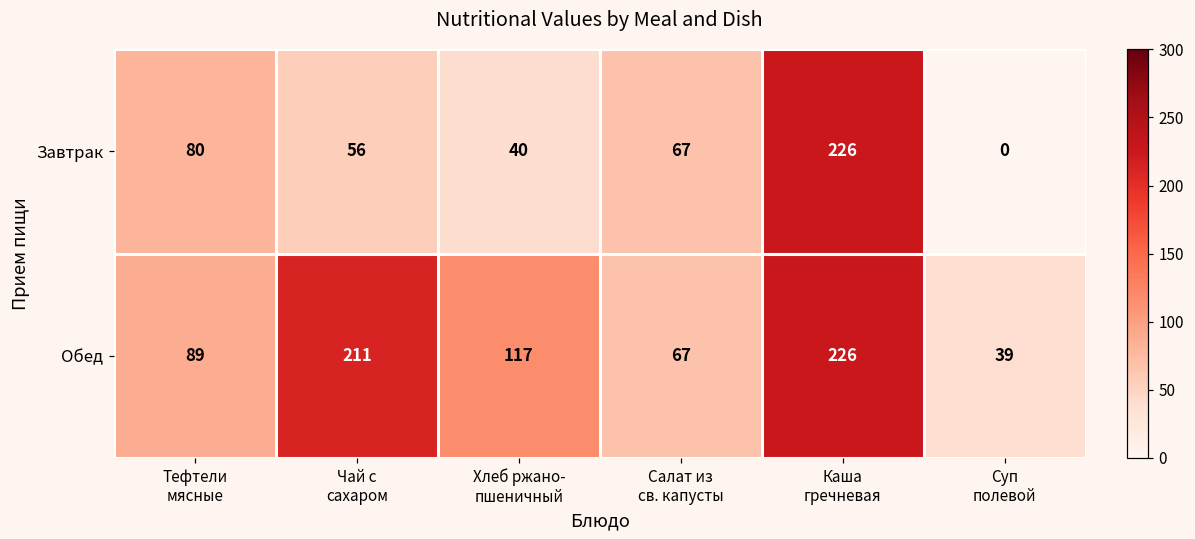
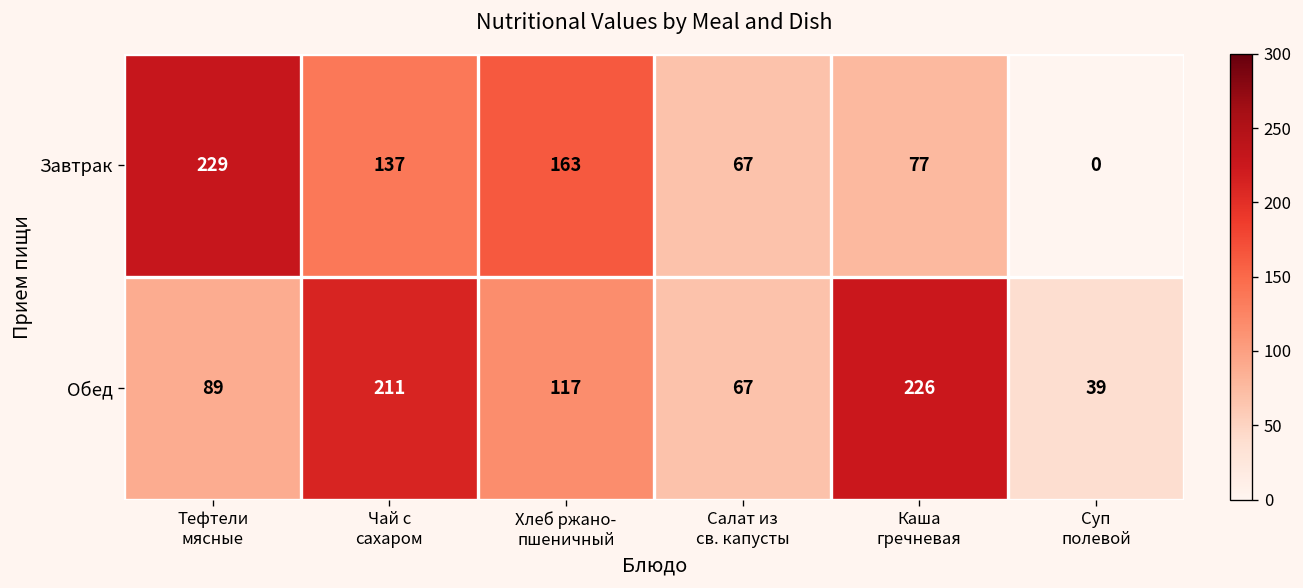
Завтрак, Тефтели мясные: 80 -> 229
Завтрак, Чай с сахаром: 56 -> 137
Завтрак, Хлеб ржано- пшеничный: 40 -> 163
Завтрак, Каша гречневая: 226 -> 77
